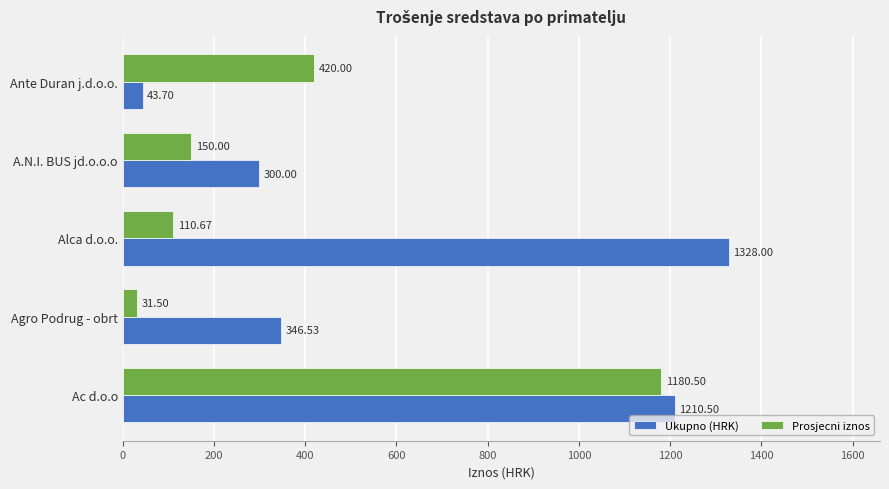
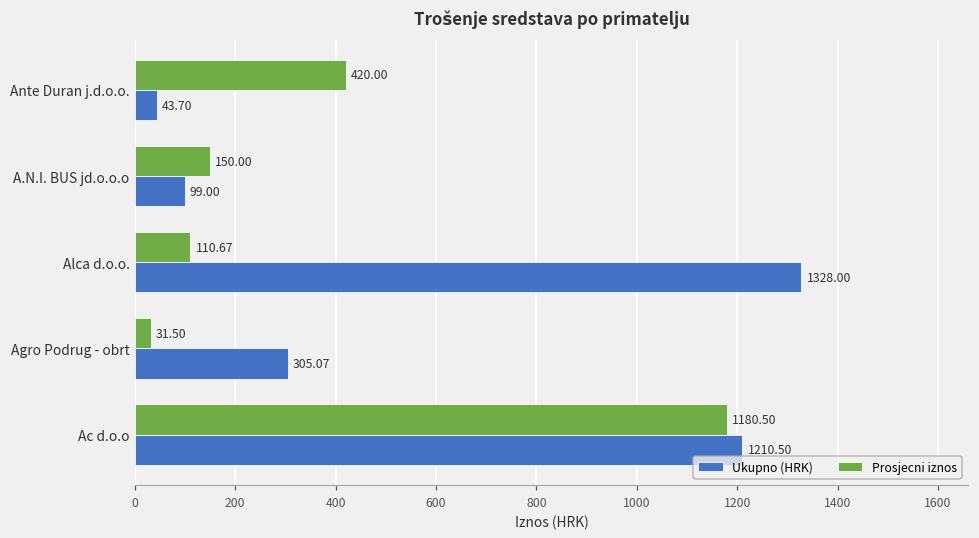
Ukupno (HRK), A.N.I. BUS jd.o.o.o: 300.00 -> 99.00
Ukupno (HRK), Agro Podrug - obrt: 346.53 -> 305.07
